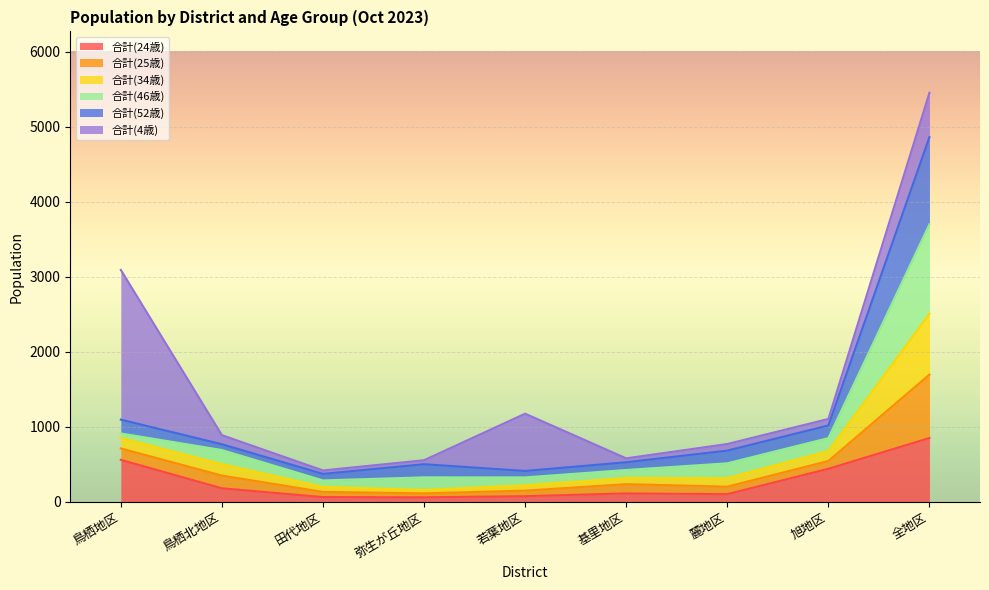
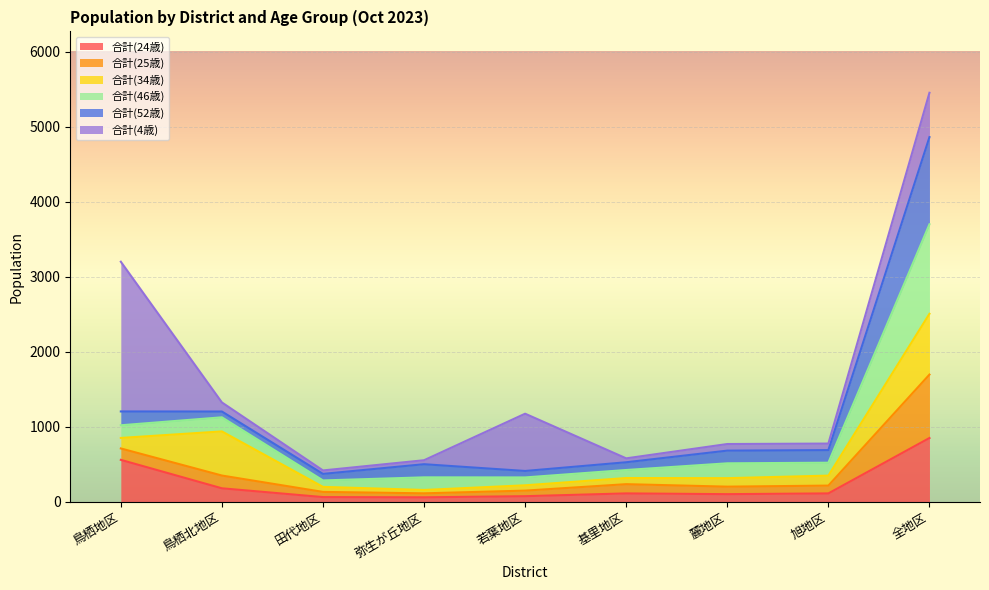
合計(46歳), 鳥栖地区: 100 -> 200
合計(34歳), 鳥栖北地区: 200 -> 600
合計(24歳), 旭地区: 400 -> 100
